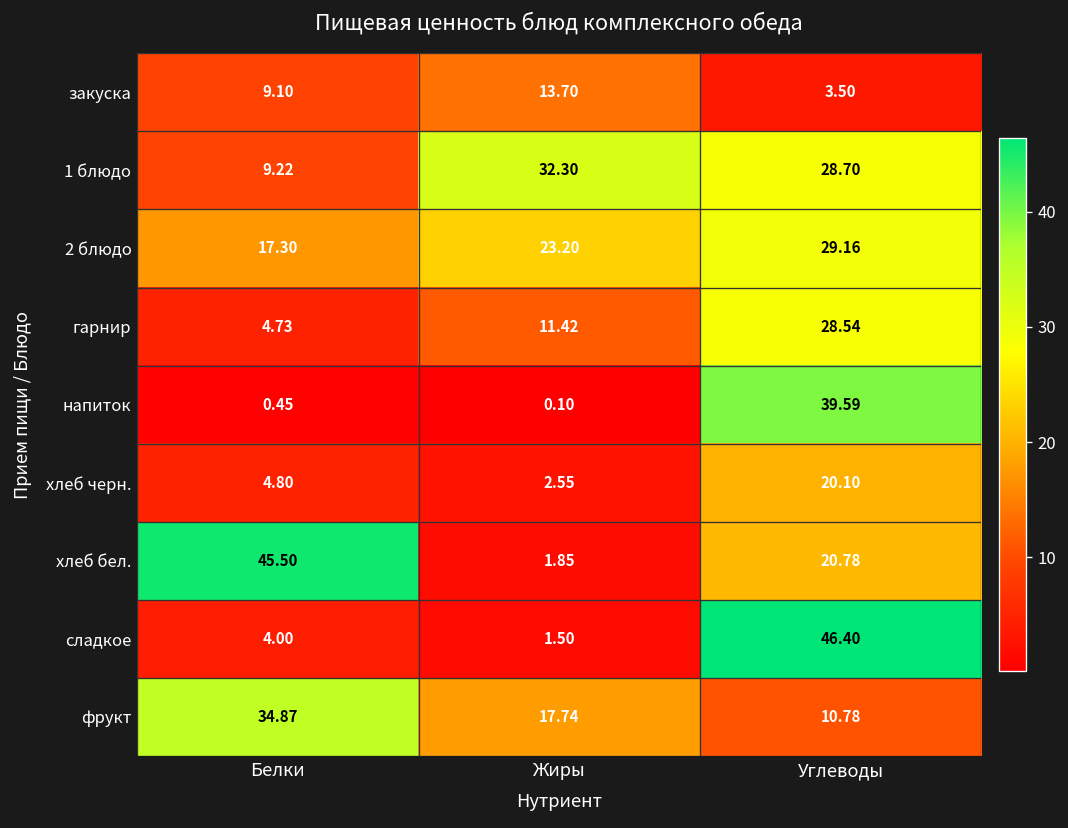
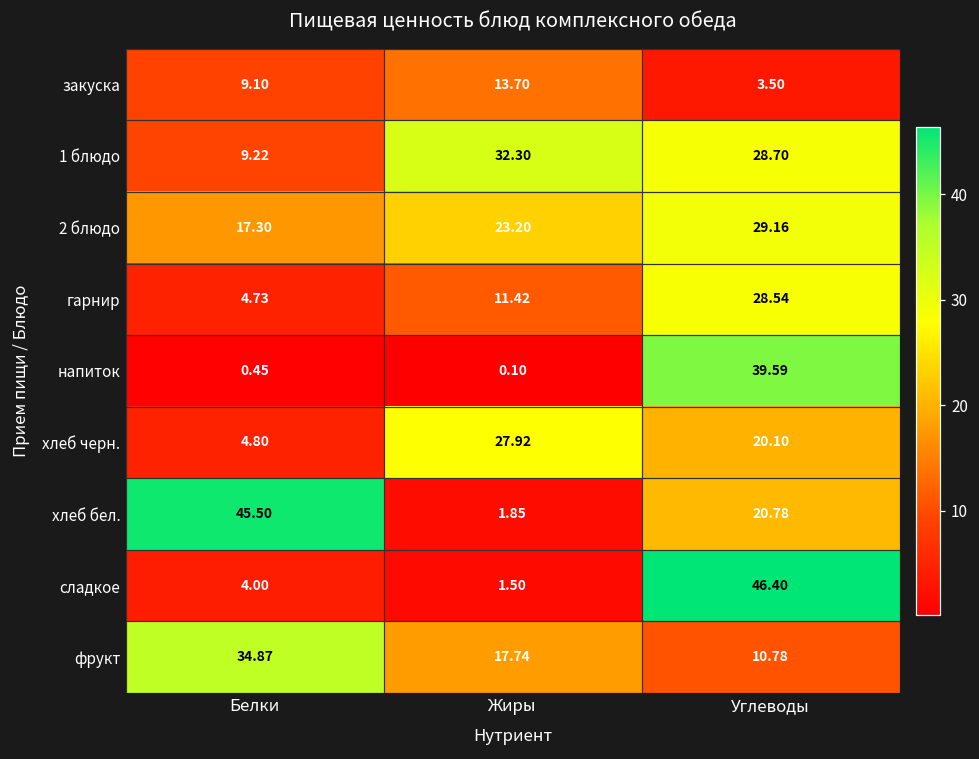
хлеб черн., Жиры: 2.55 -> 27.92
